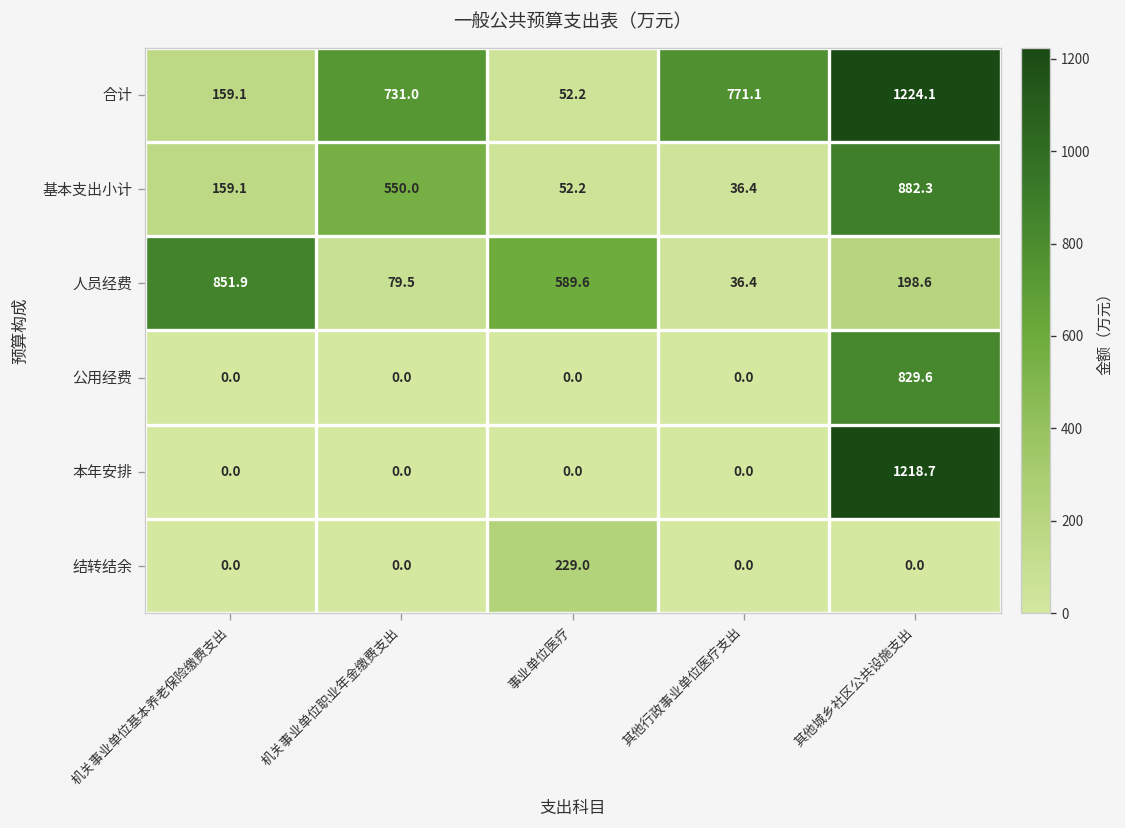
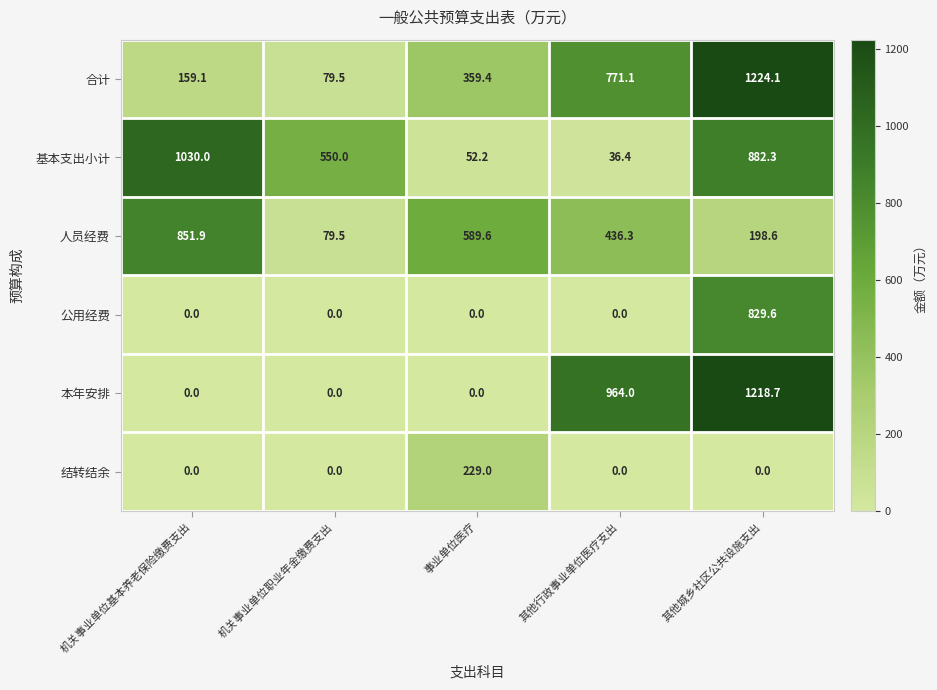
合计, 机关事业单位职业年金缴费支出: 731.0 -> 79.5
合计, 事业单位医疗: 52.2 -> 359.4
基本支出小计, 机关事业单位基本养老保险缴费支出: 159.1 -> 1030.0
人员经费, 其他行政事业单位医疗支出: 36.4 -> 436.3
本年安排, 其他行政事业单位医疗支出: 0.0 -> 964.0
